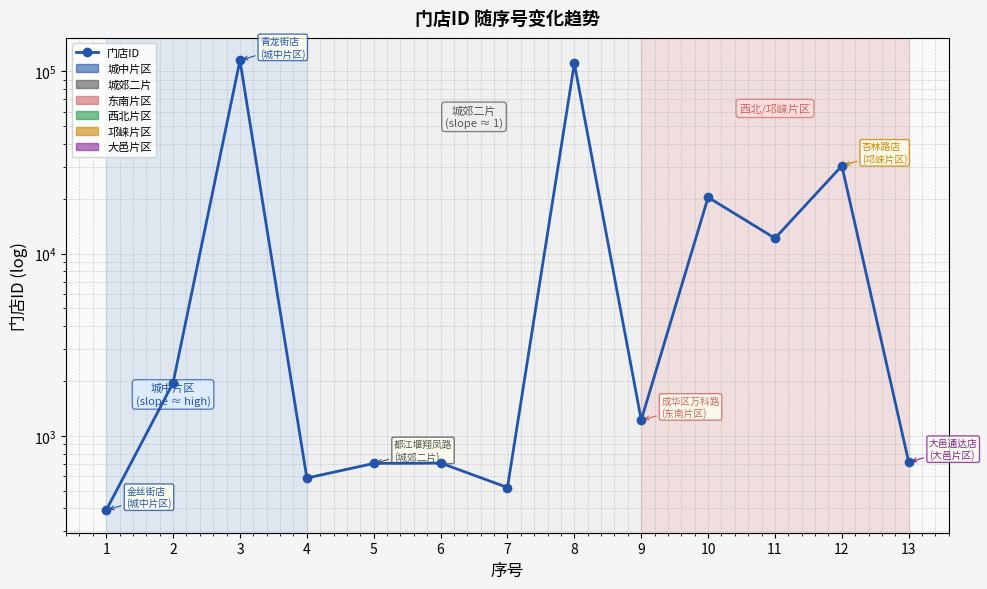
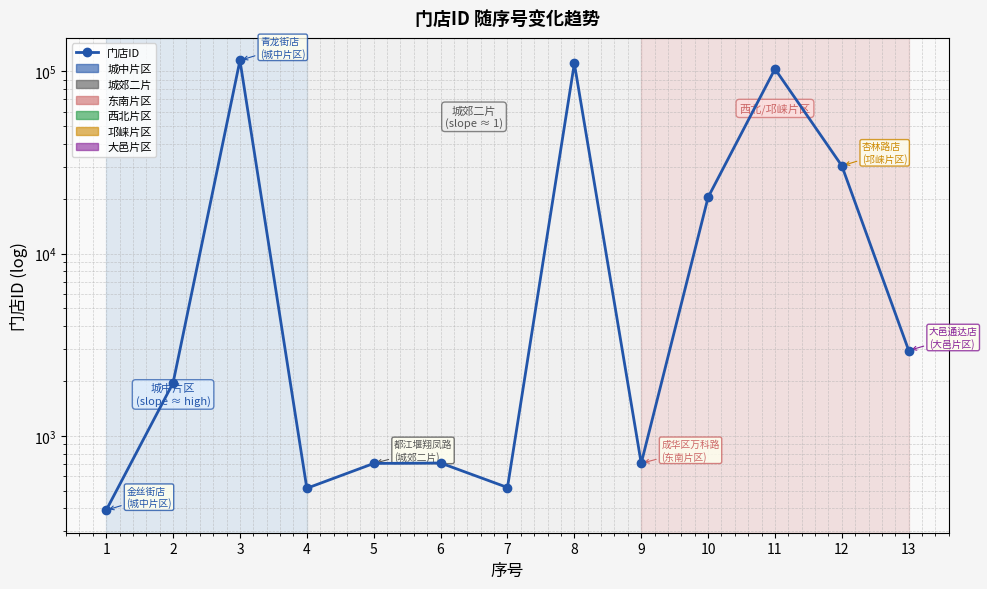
4: 590 -> 520
9: 1200 -> 710
11: 12000 -> 100000
13: 720 -> 2900
